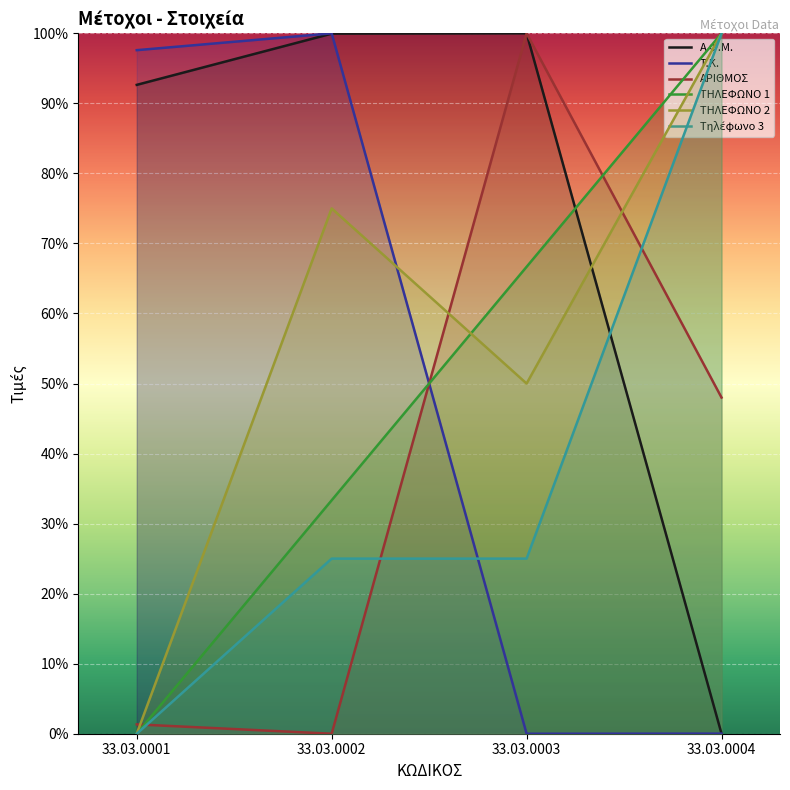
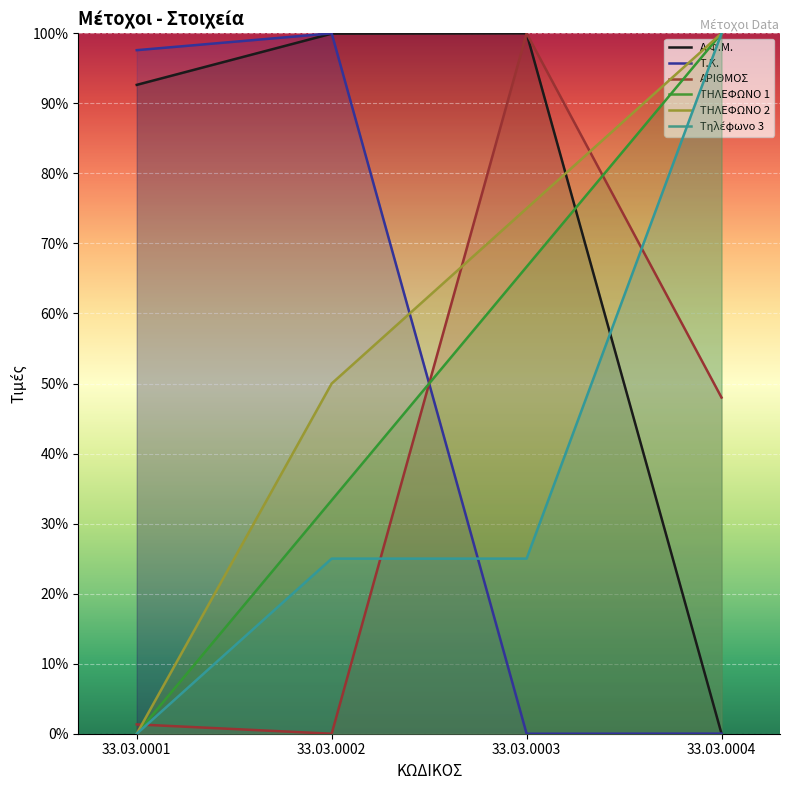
ΤΗΛΕΦΩΝΟ 2, 33.03.0002: 75% -> 50%
ΤΗΛΕΦΩΝΟ 2, 33.03.0003: 50% -> 75%
